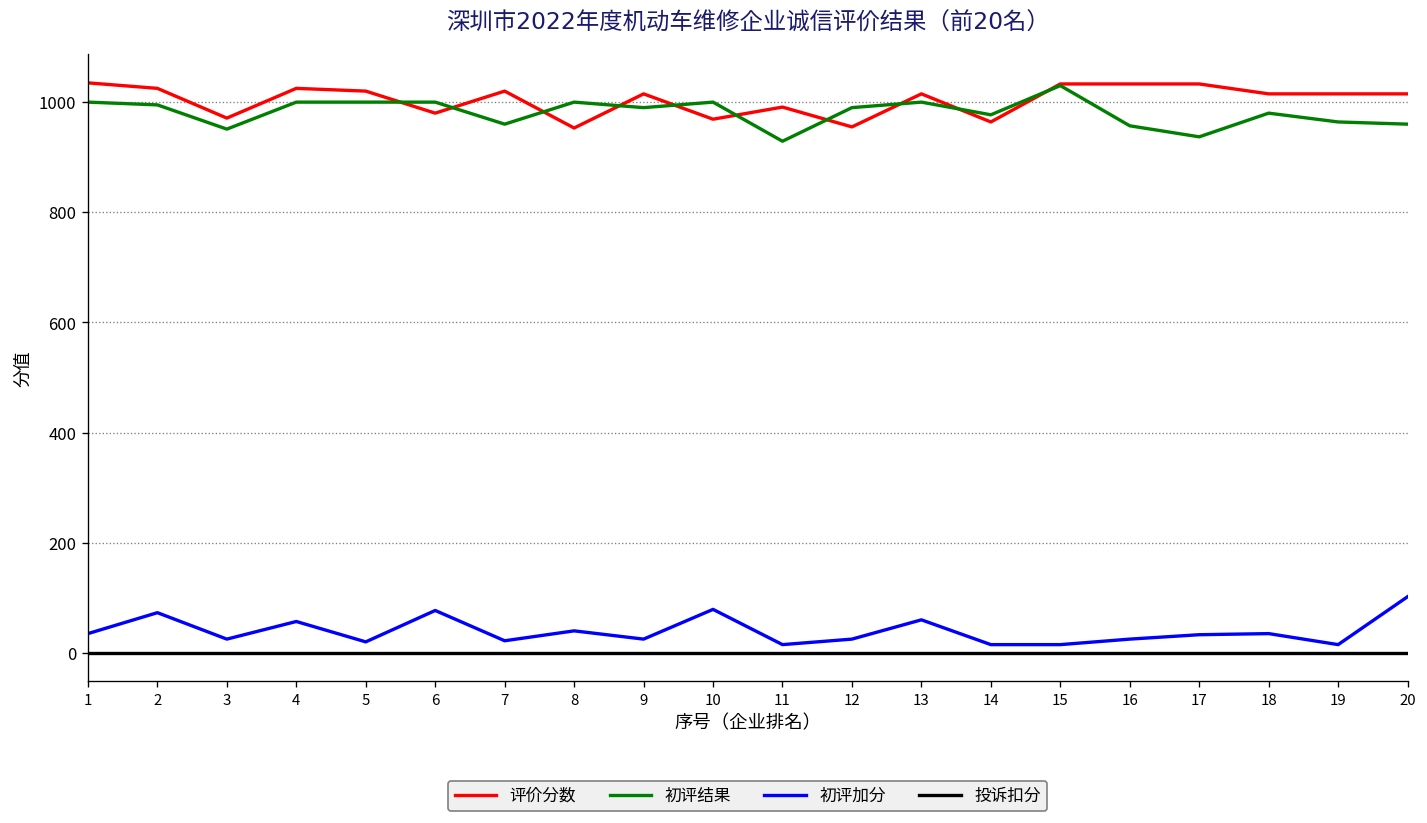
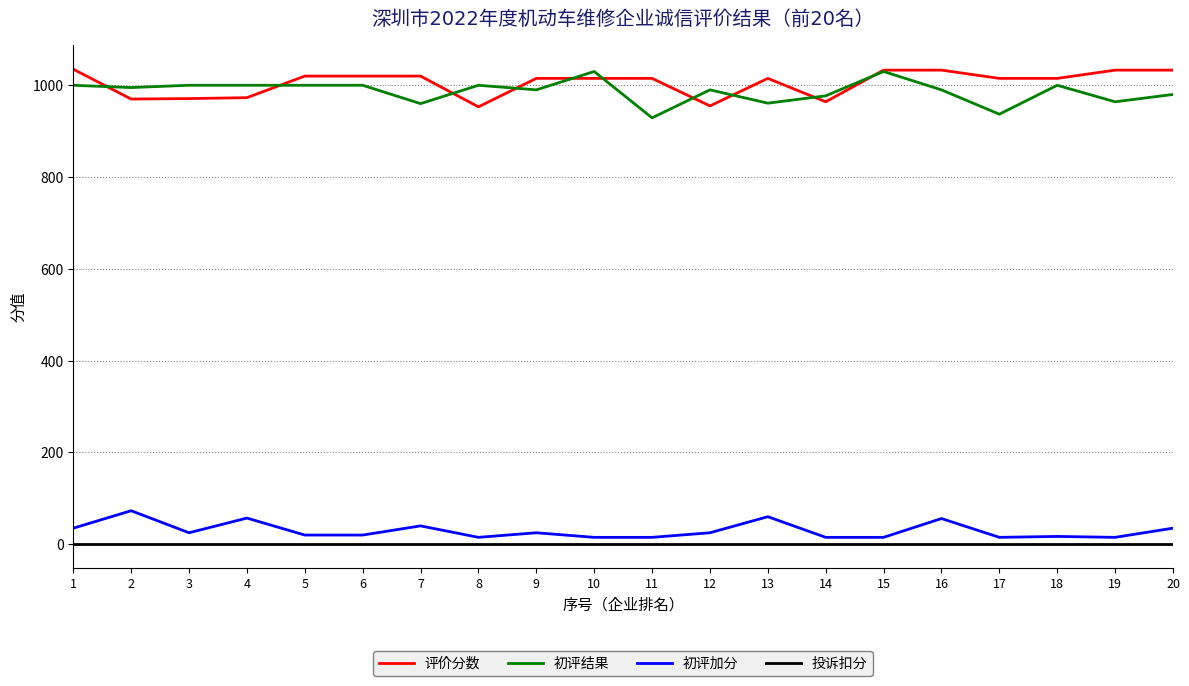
评价分数, 2: 1030 -> 970
初评结果, 3: 950 -> 1000
评价分数, 4: 1030 -> 970
评价分数, 6: 980 -> 1020
初评加分, 6: 80 -> 20
初评加分, 7: 20 -> 40
初评加分, 8: 40 -> 20
评价分数, 10: 970 -> 1020
初评结果, 10: 1000 -> 1030
初评加分, 10: 80 -> 20
评价分数, 11: 990 -> 1020
初评结果, 13: 1000 -> 960
初评结果, 16: 960 -> 990
初评加分, 16: 30 -> 60
评价分数, 17: 1030 -> 1020
初评加分, 17: 30 -> 20
初评结果, 18: 980 -> 1000
初评加分, 18: 40 -> 20
评价分数, 19: 1020 -> 1030
评价分数, 20: 1020 -> 1030
初评结果, 20: 960 -> 980
初评加分, 20: 100 -> 40
